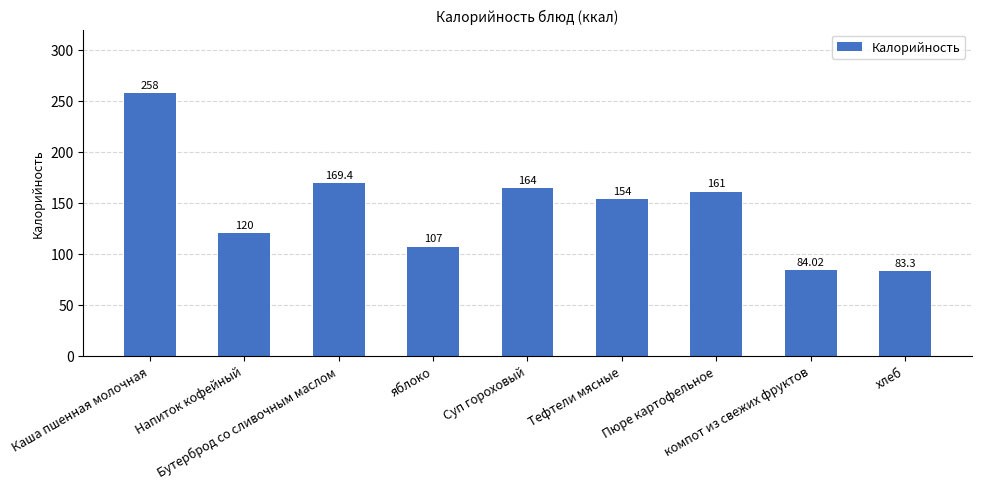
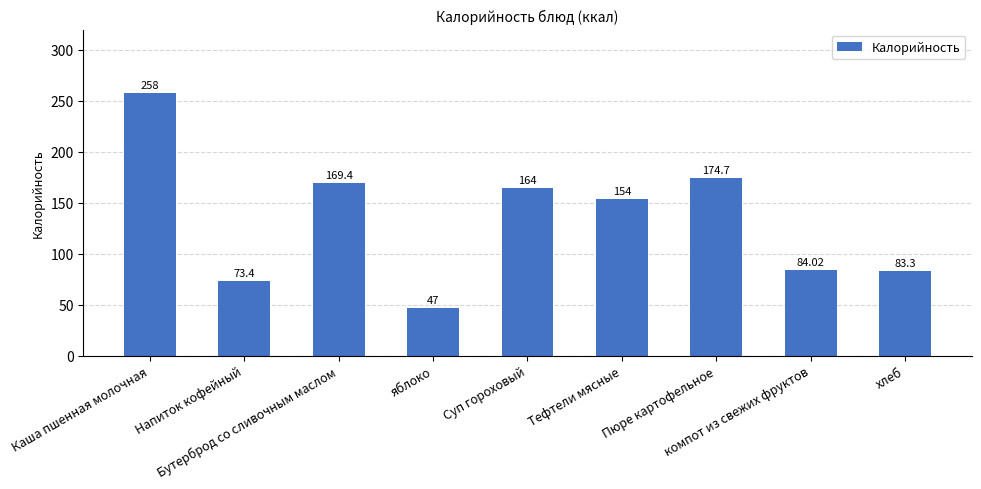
Напиток кофейный: 120 -> 73.4
яблоко: 107 -> 47
Пюре картофельное: 161 -> 174.7
